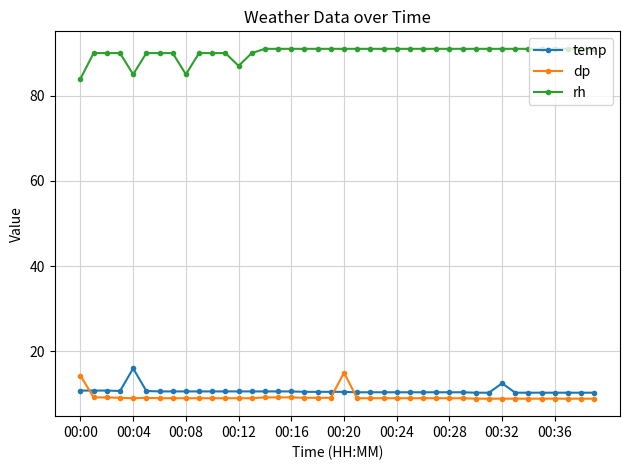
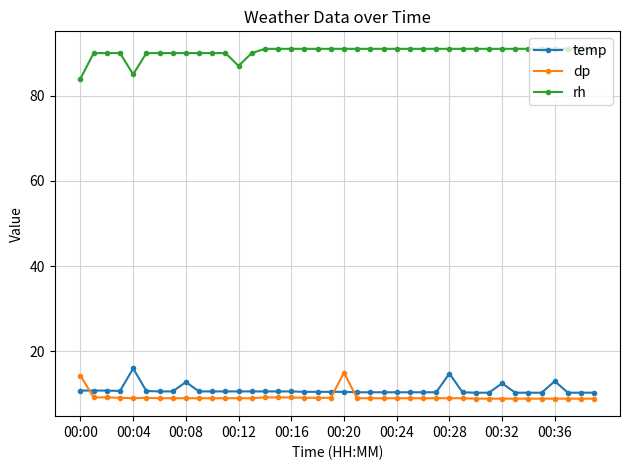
temp, 00:08: 11 -> 13
rh, 00:08: 85 -> 90
temp, 00:28: 10 -> 15
temp, 00:36: 10 -> 13
